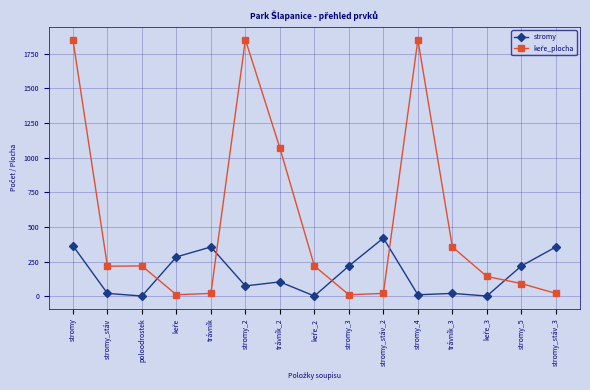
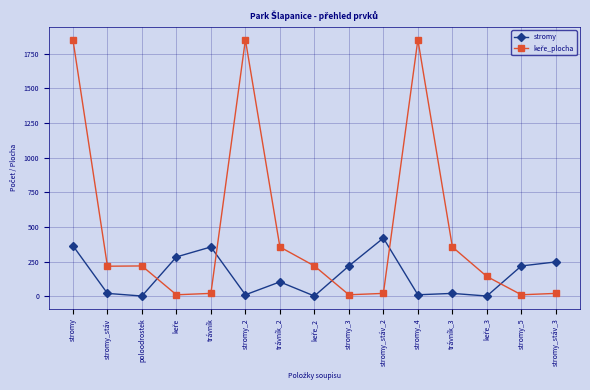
stromy, stromy_2: 70 -> 10
keře_plocha, trávník_2: 1070 -> 360
keře_plocha, stromy_5: 90 -> 10
stromy, stromy_stáv_3: 360 -> 250
